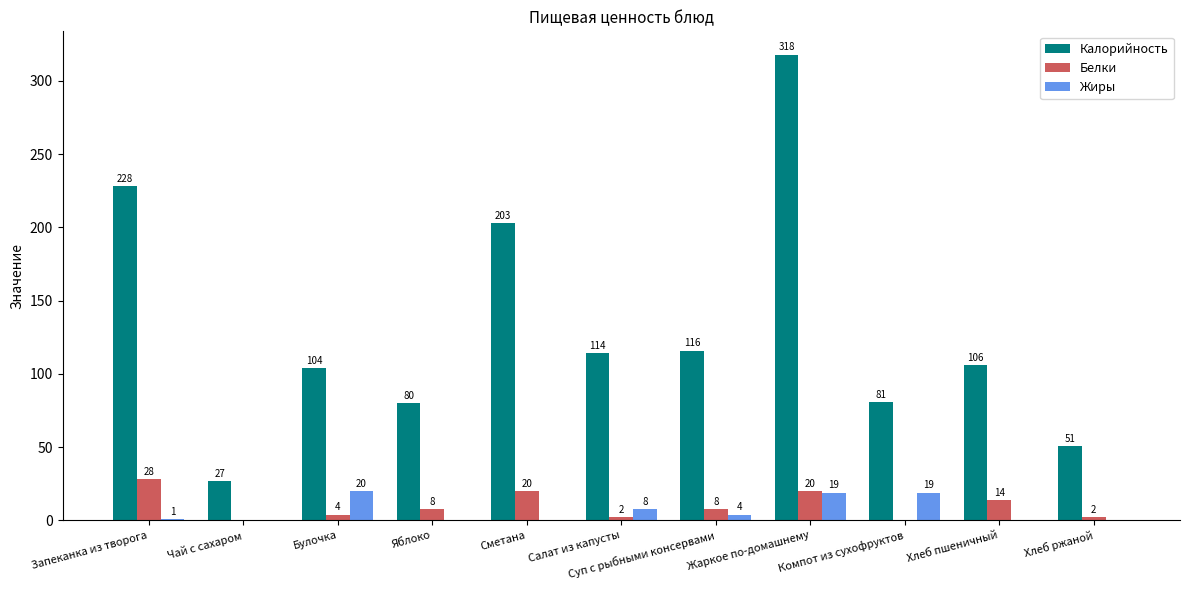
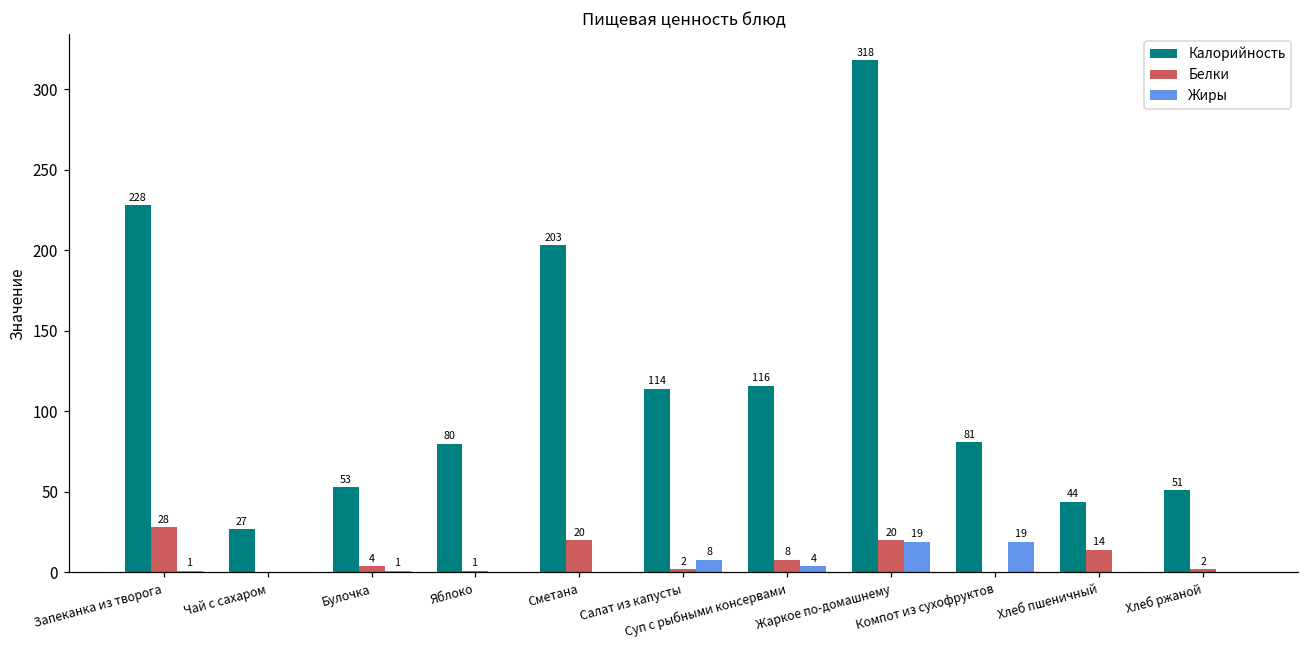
Калорийность, Булочка: 104 -> 53
Жиры, Булочка: 20 -> 1
Белки, Яблоко: 8 -> 1
Калорийность, Хлеб пшеничный: 106 -> 44
